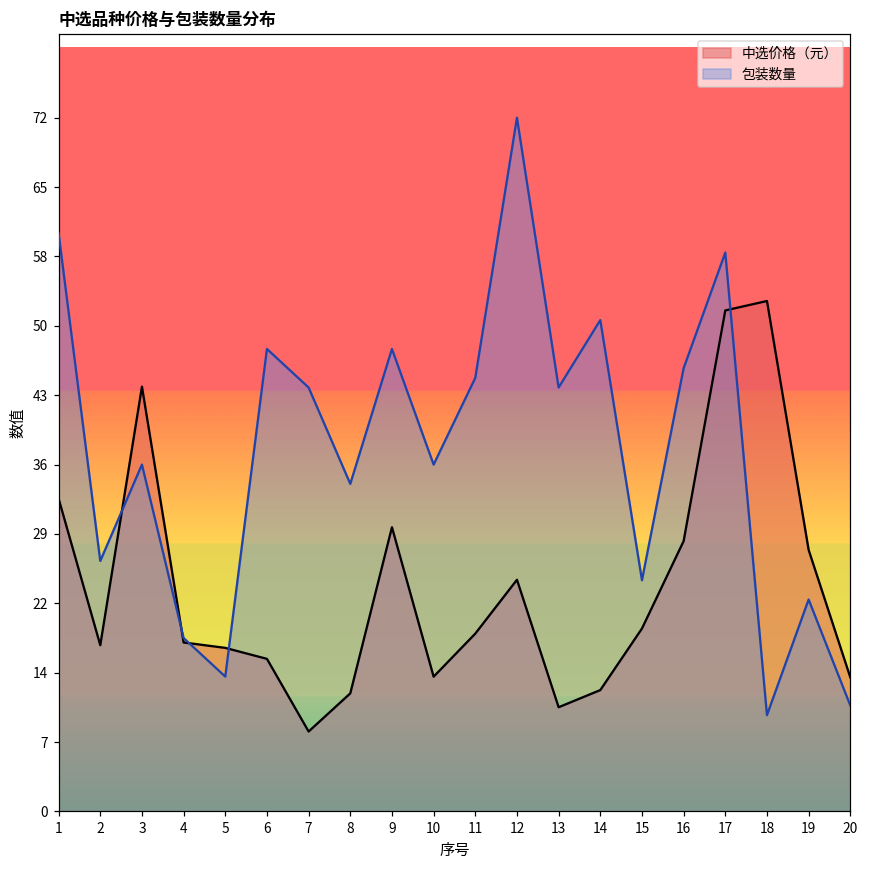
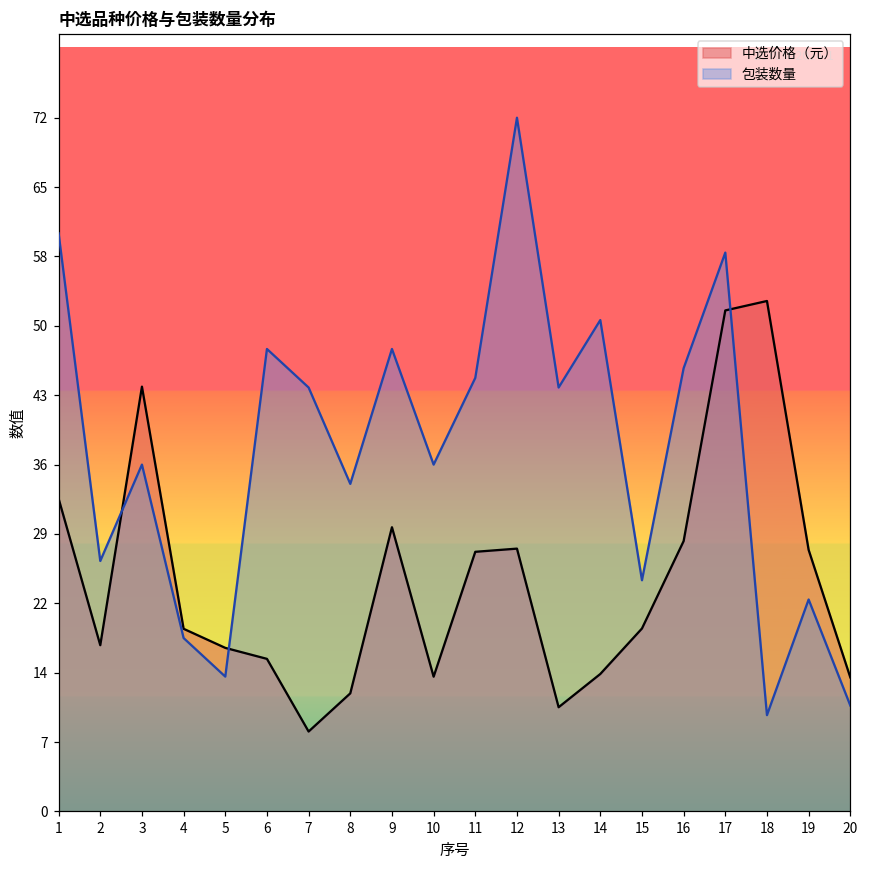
中选价格（元）, 4: 18 -> 19
中选价格（元）, 11: 18 -> 27
中选价格（元）, 12: 24 -> 27
中选价格（元）, 14: 13 -> 14
